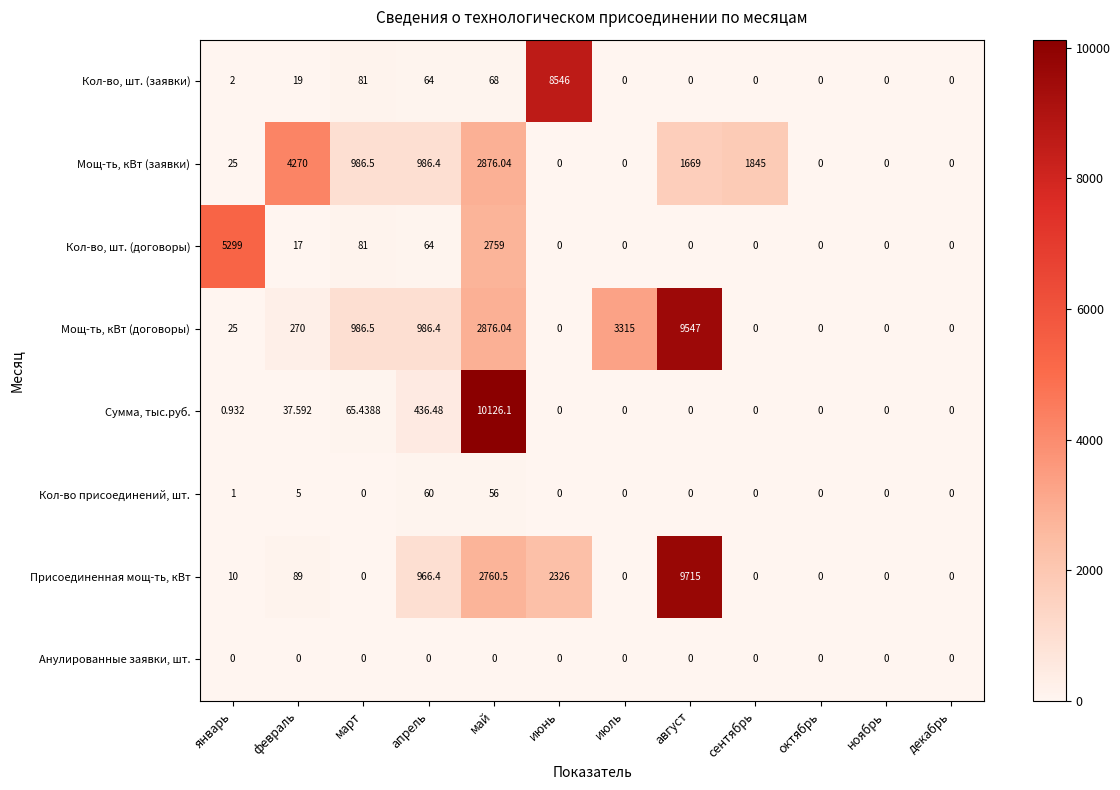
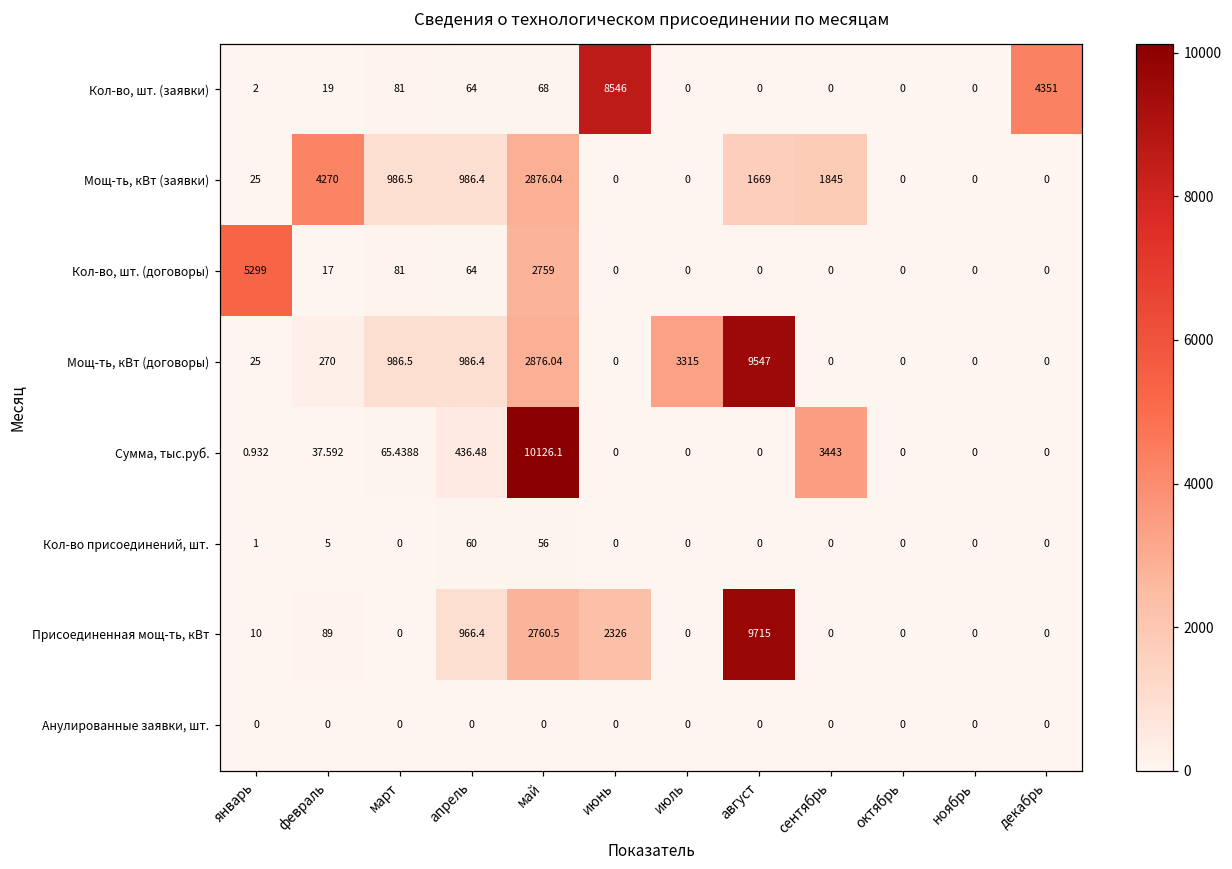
Кол-во, шт. (заявки), декабрь: 0 -> 4351
Сумма, тыс.руб., сентябрь: 0 -> 3443
